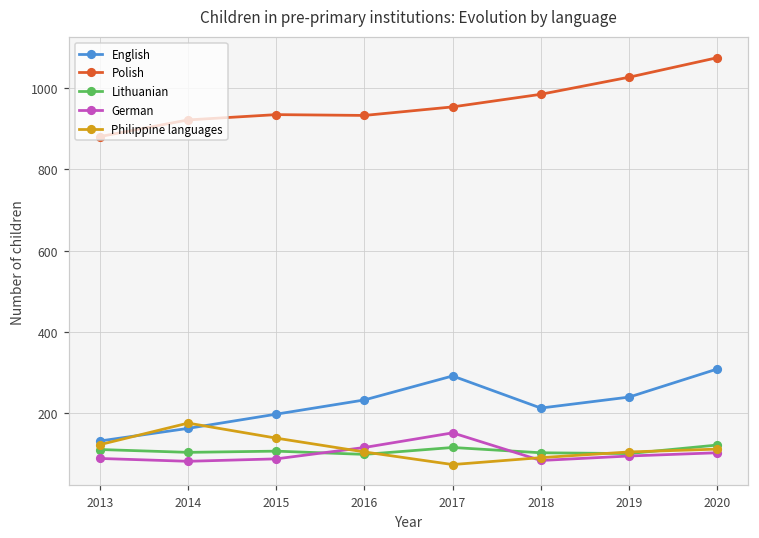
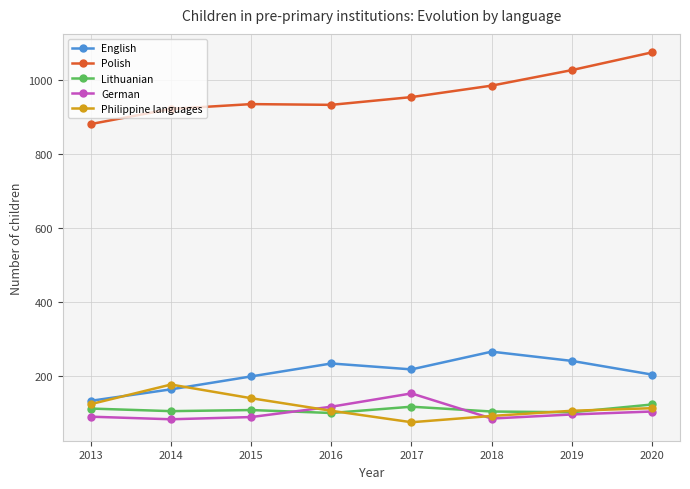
English, 2017: 290 -> 220
English, 2018: 210 -> 270
English, 2020: 310 -> 200
